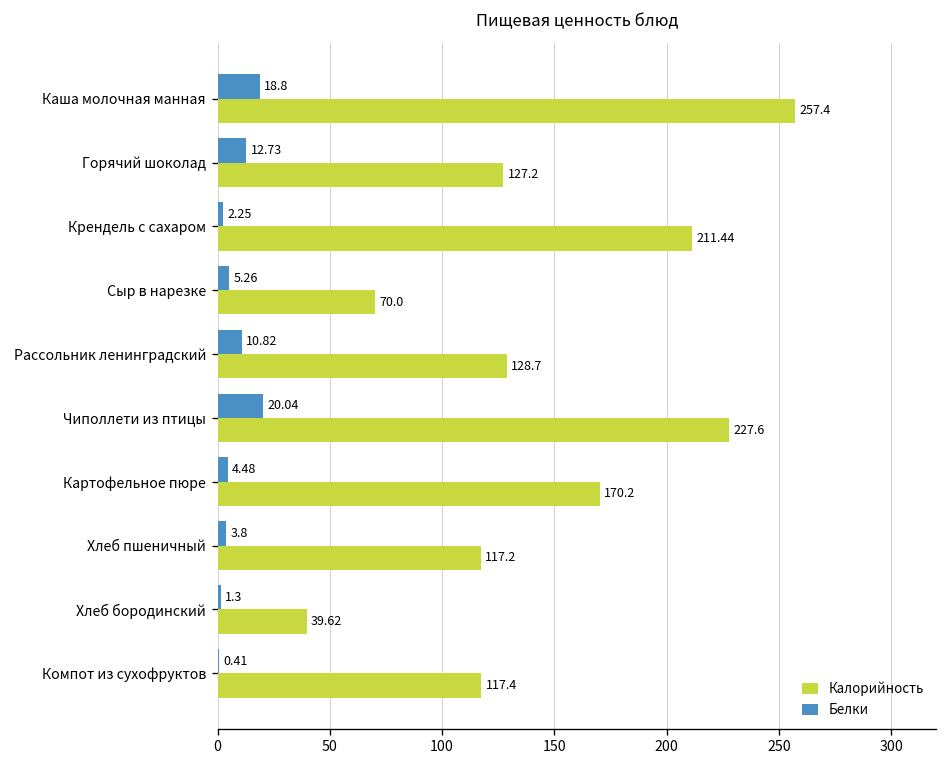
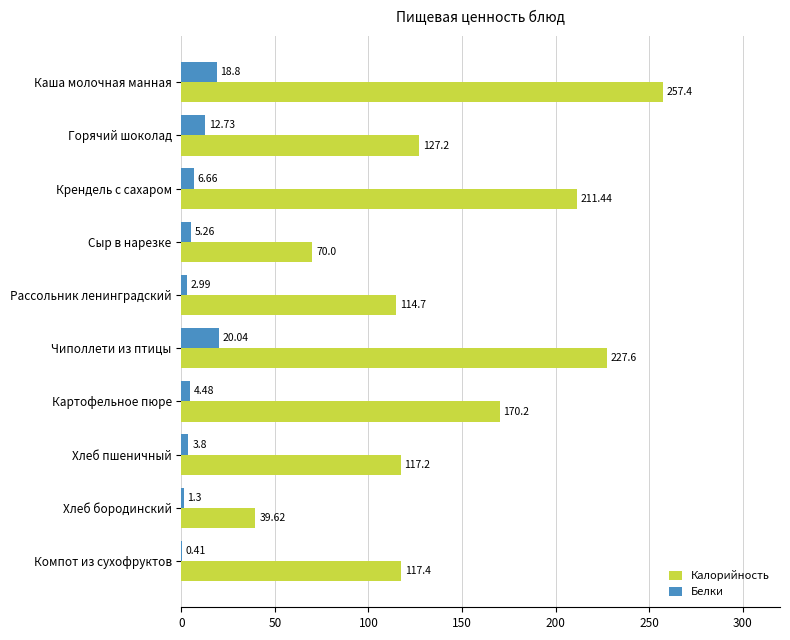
Белки, Крендель с сахаром: 2.25 -> 6.66
Белки, Рассольник ленинградский: 10.82 -> 2.99
Калорийность, Рассольник ленинградский: 128.7 -> 114.7
